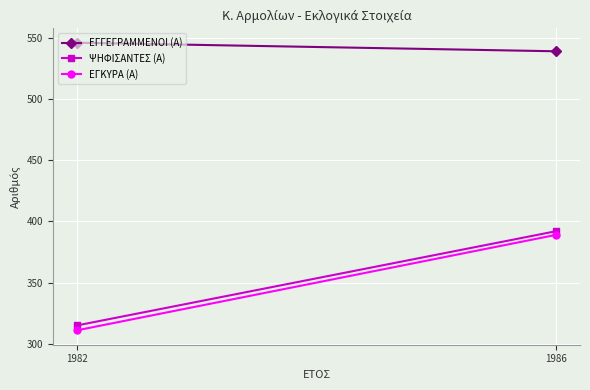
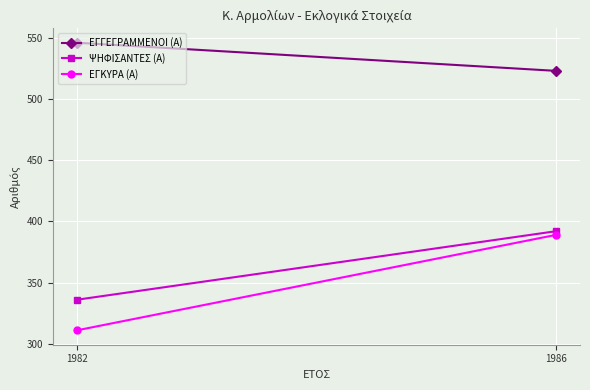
ΨΗΦΙΣΑΝΤΕΣ (Α), 1982: 315 -> 336
ΕΓΓΕΓΡΑΜΜΕΝΟΙ (Α), 1986: 539 -> 523
